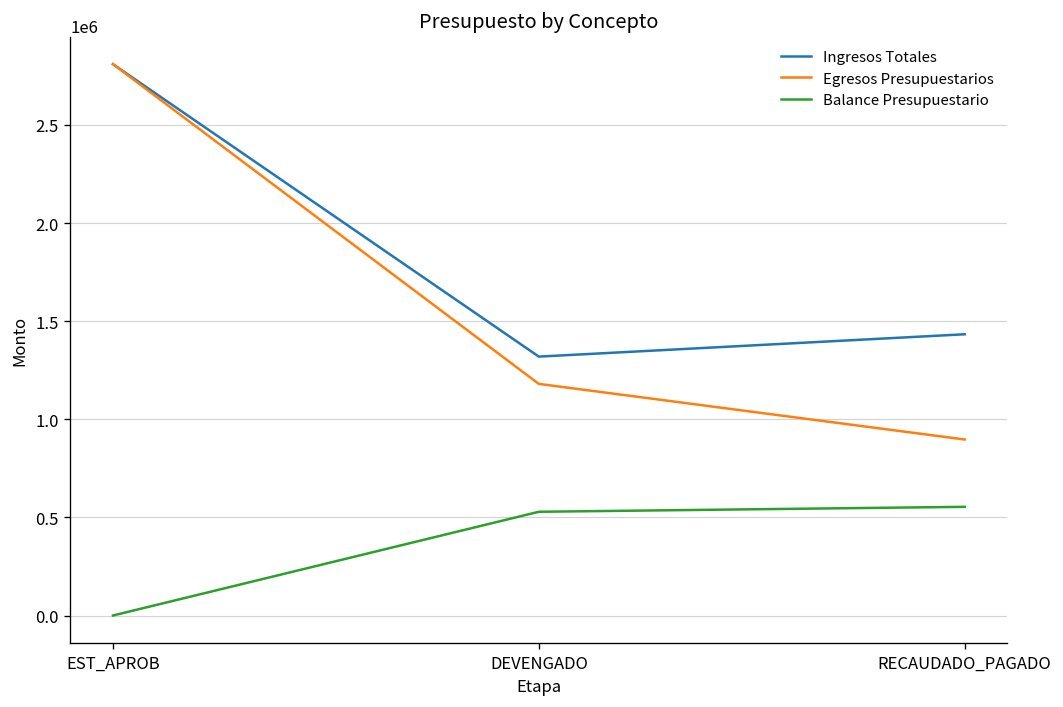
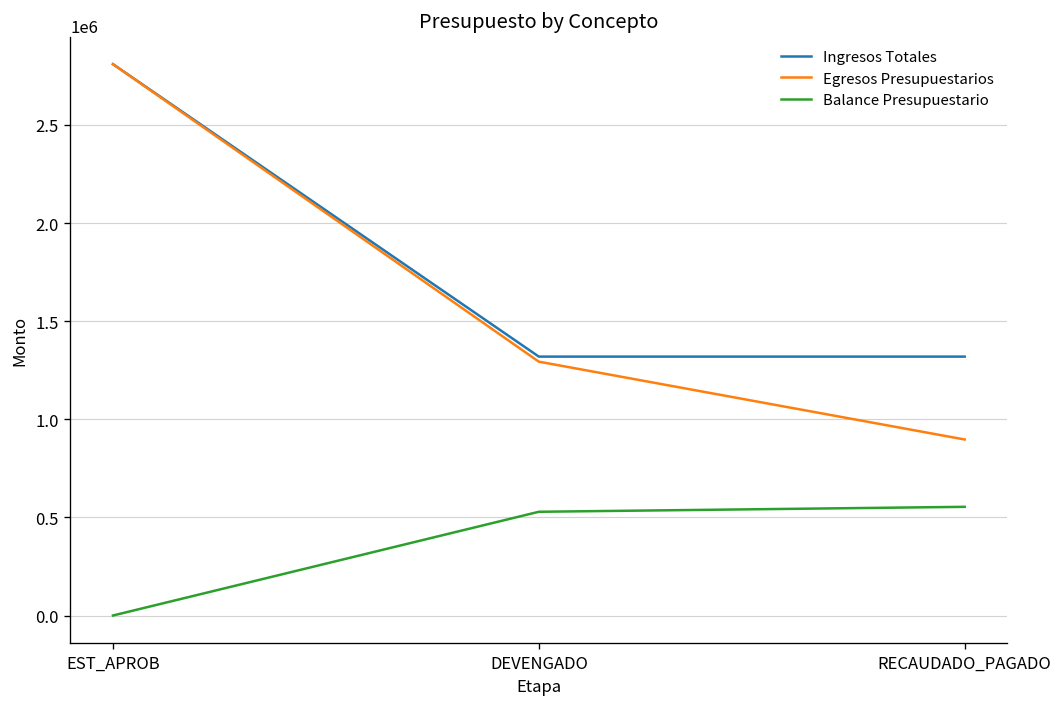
Egresos Presupuestarios, DEVENGADO: 1180000 -> 1290000
Ingresos Totales, RECAUDADO_PAGADO: 1430000 -> 1320000
